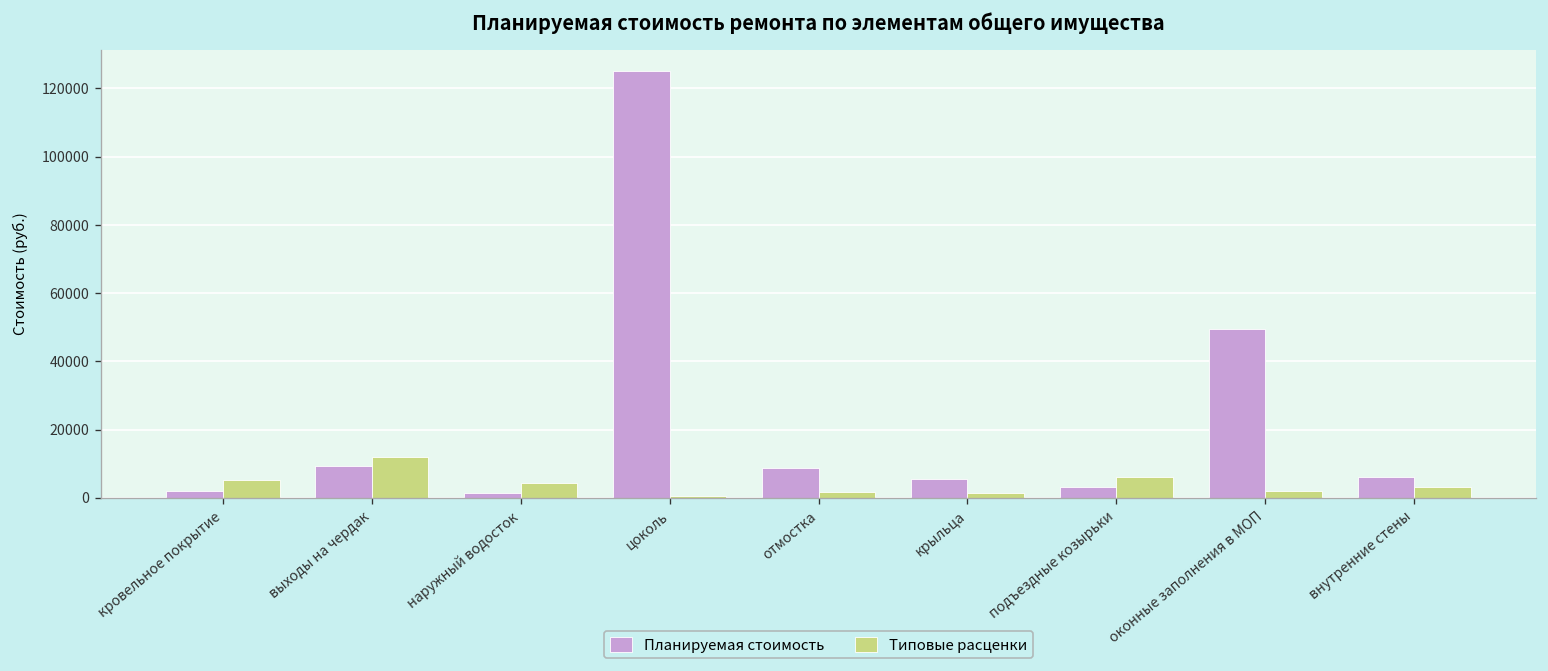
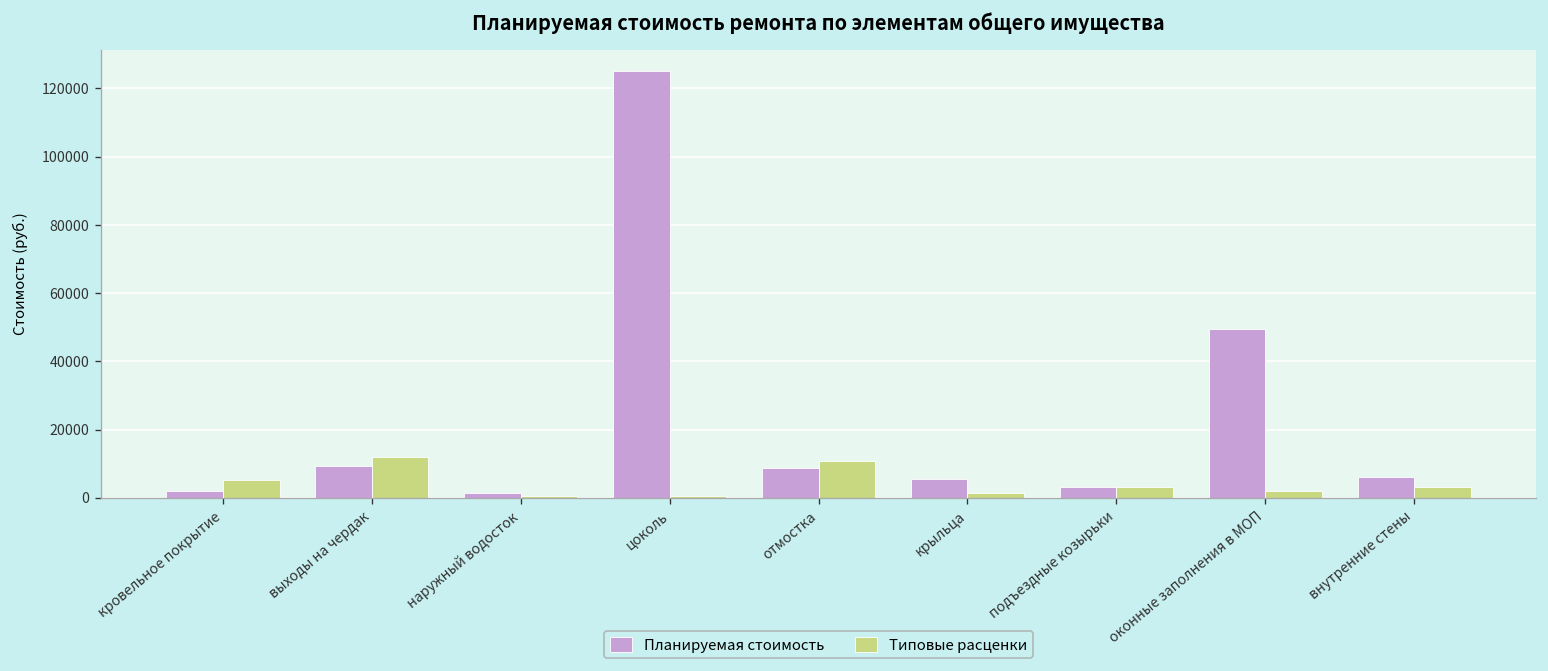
Типовые расценки, наружный водосток: 4000 -> 1000
Типовые расценки, отмостка: 2000 -> 11000
Типовые расценки, подъездные козырьки: 6000 -> 3000
